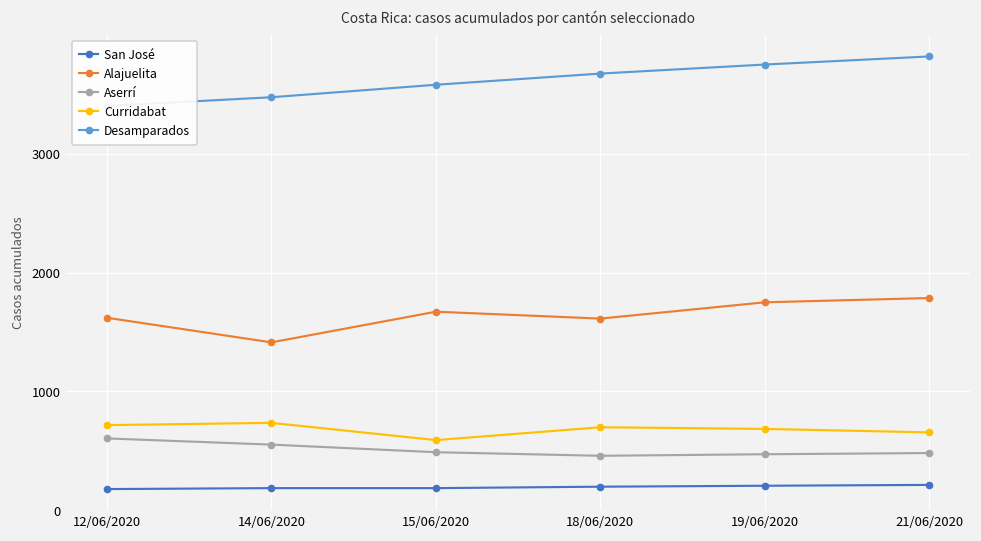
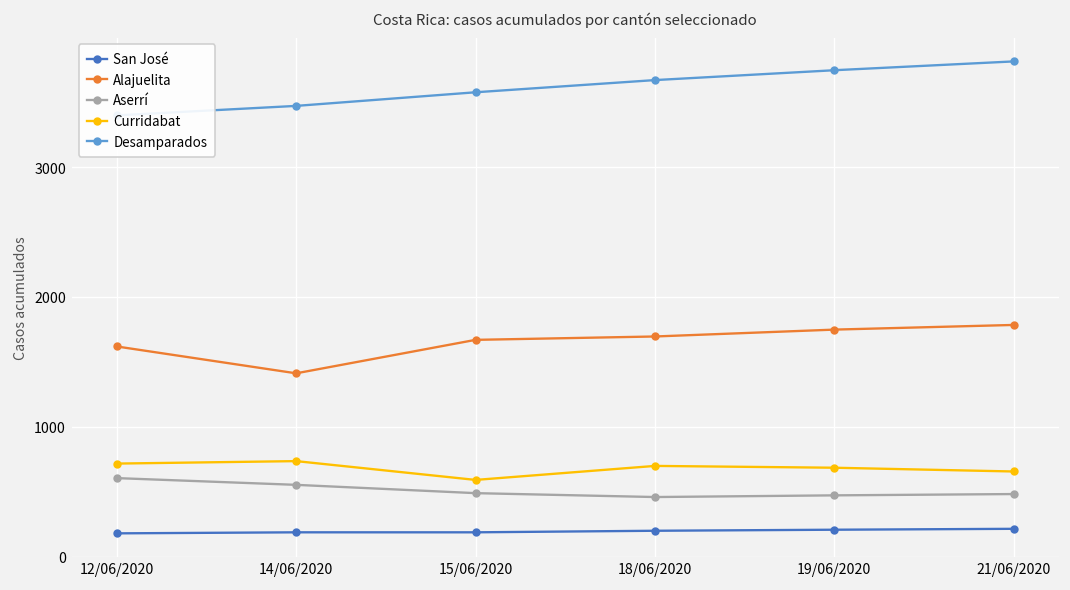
Alajuelita, 18/06/2020: 1610 -> 1700
